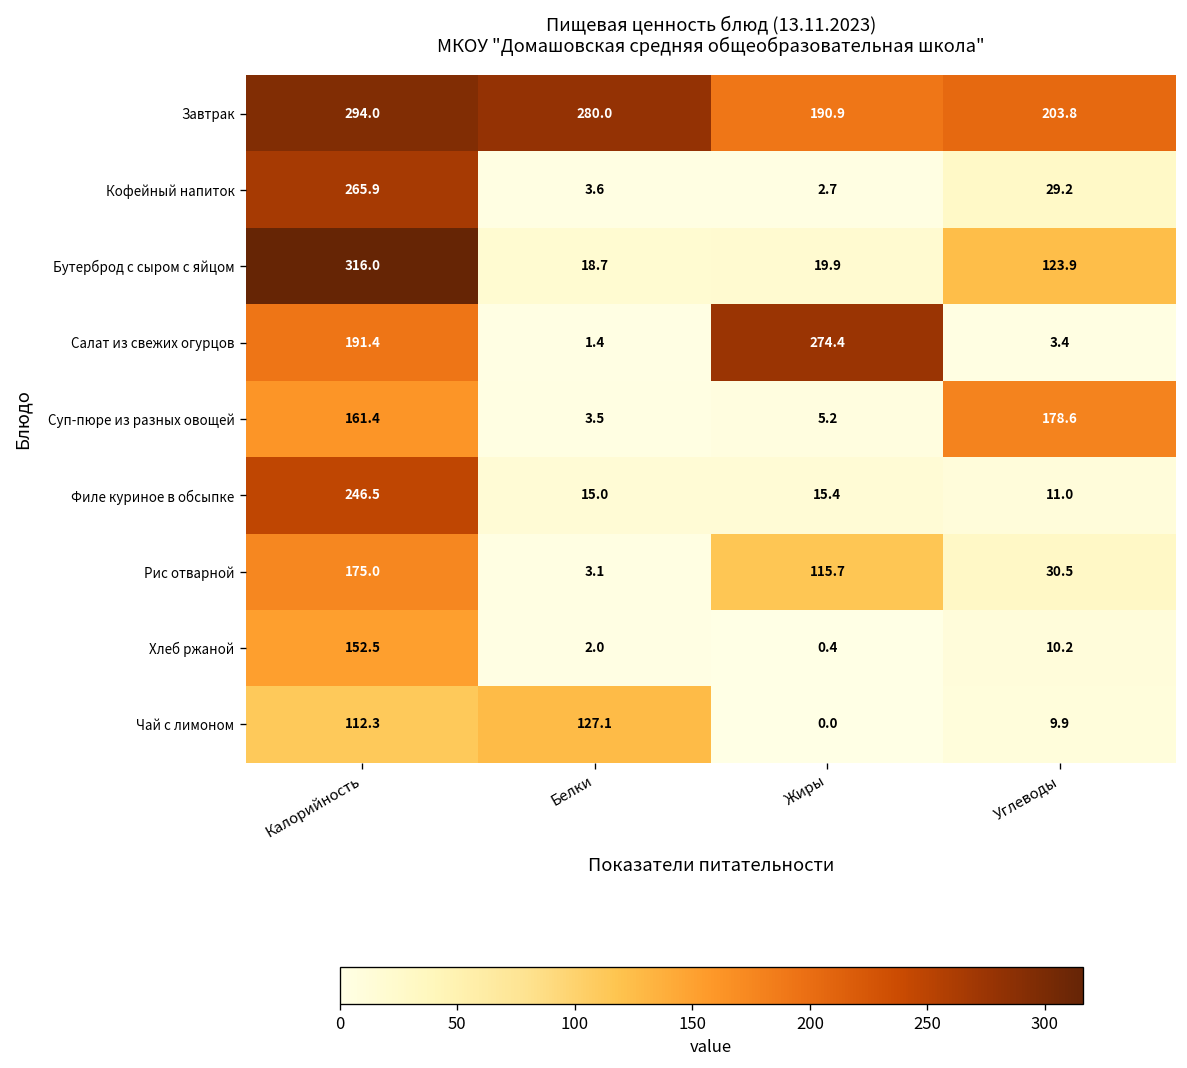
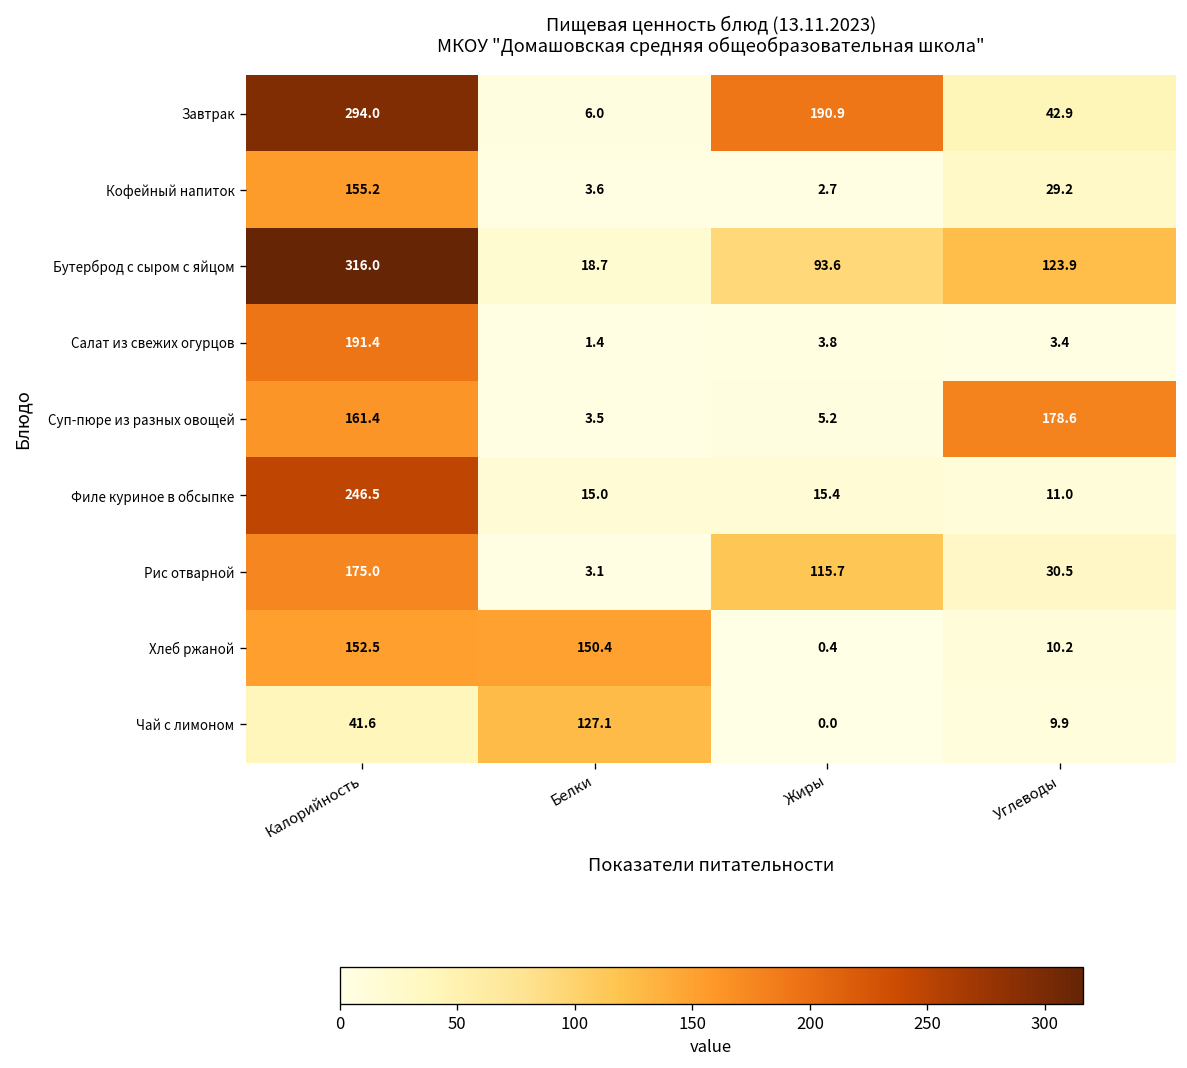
Завтрак, Белки: 280.0 -> 6.0
Завтрак, Углеводы: 203.8 -> 42.9
Кофейный напиток, Калорийность: 265.9 -> 155.2
Бутерброд с сыром с яйцом, Жиры: 19.9 -> 93.6
Салат из свежих огурцов, Жиры: 274.4 -> 3.8
Хлеб ржаной, Белки: 2.0 -> 150.4
Чай с лимоном, Калорийность: 112.3 -> 41.6
